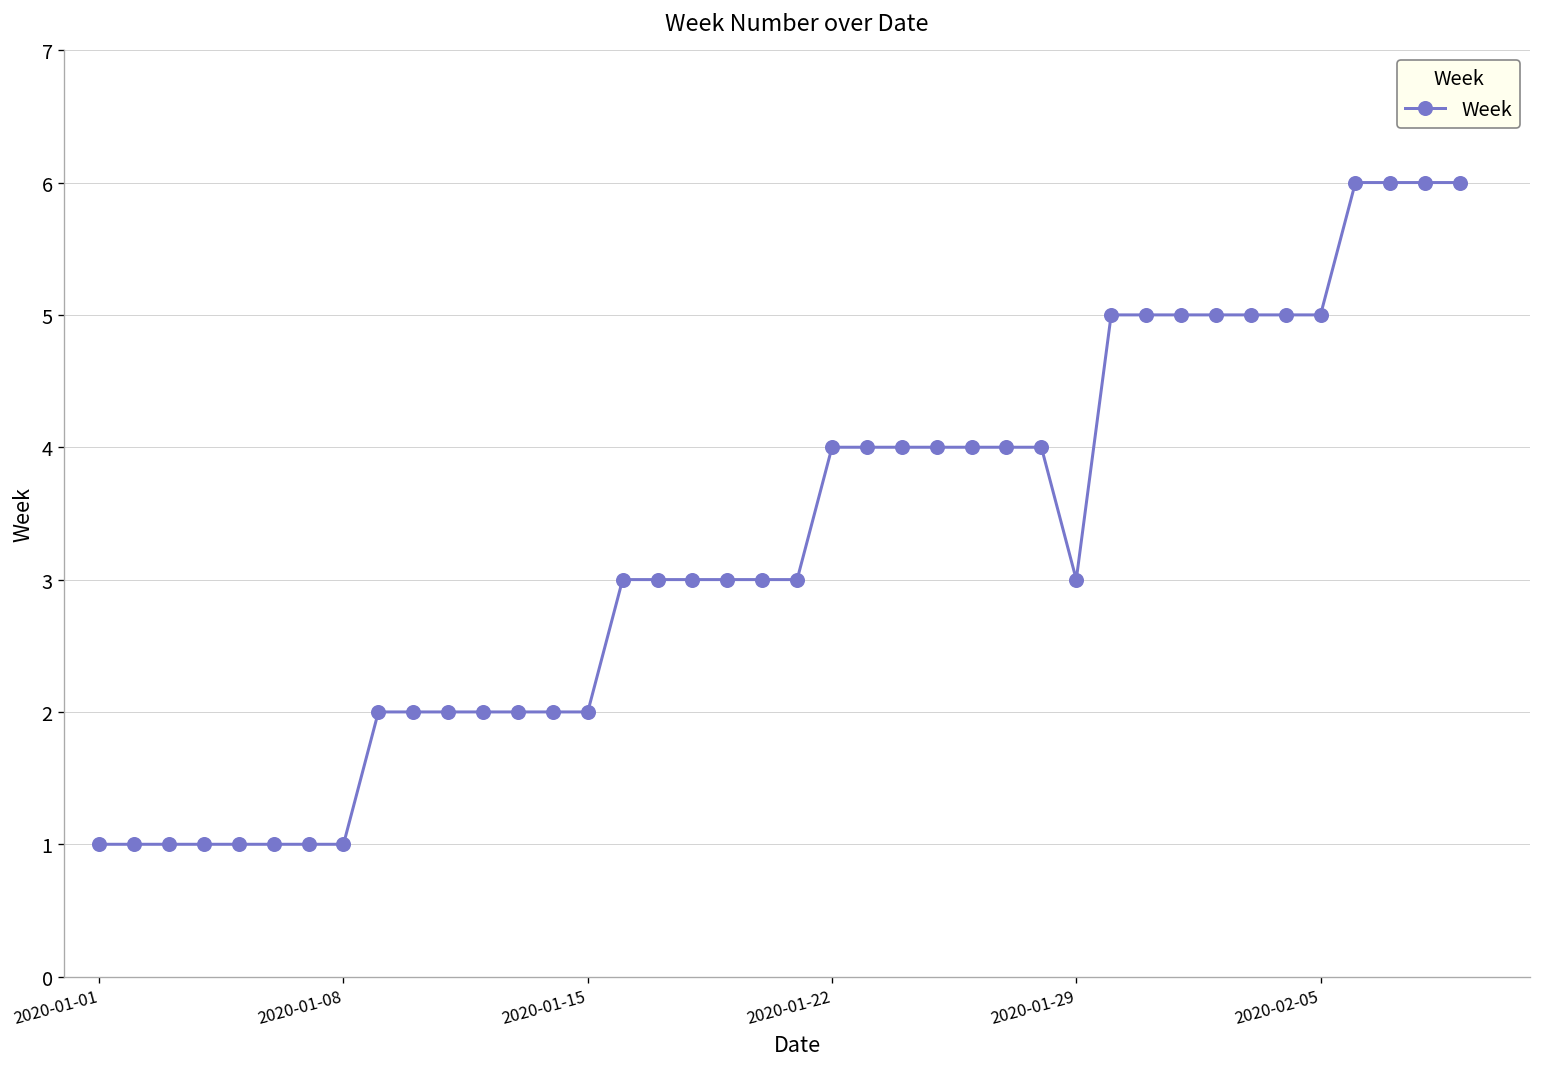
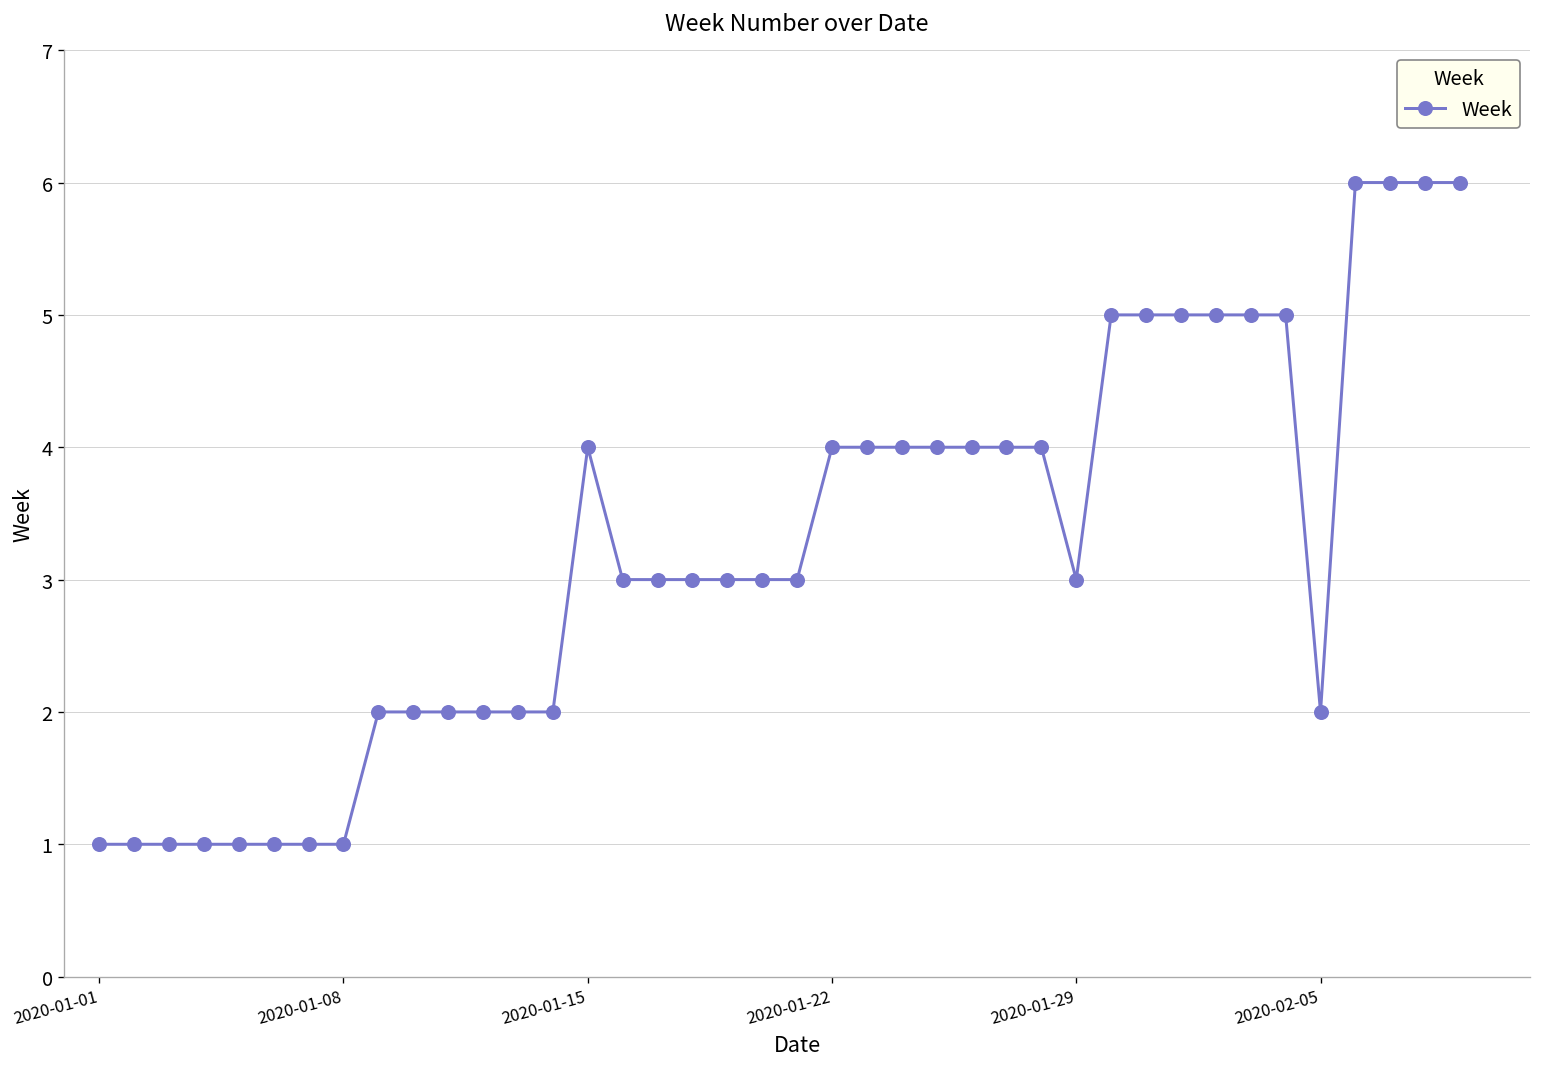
2020-01-15: 2 -> 4
2020-02-05: 5 -> 2
